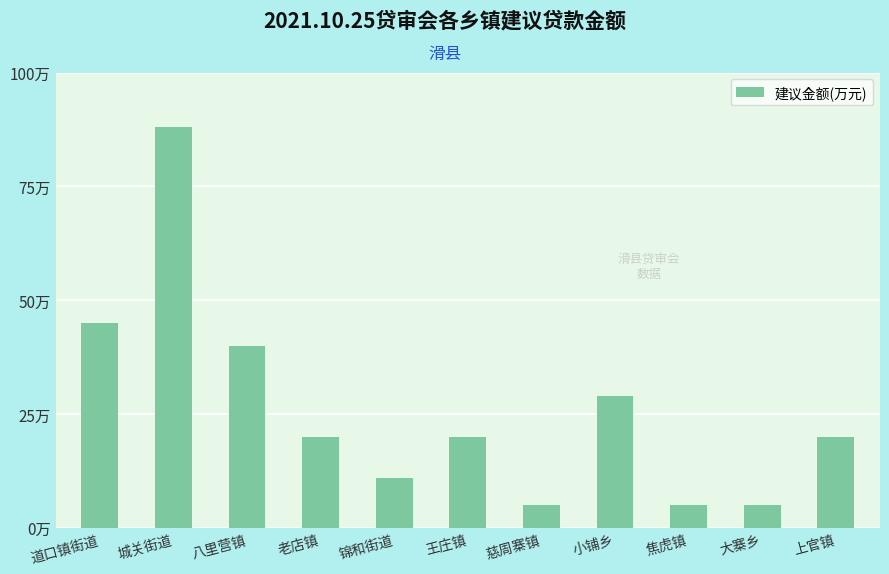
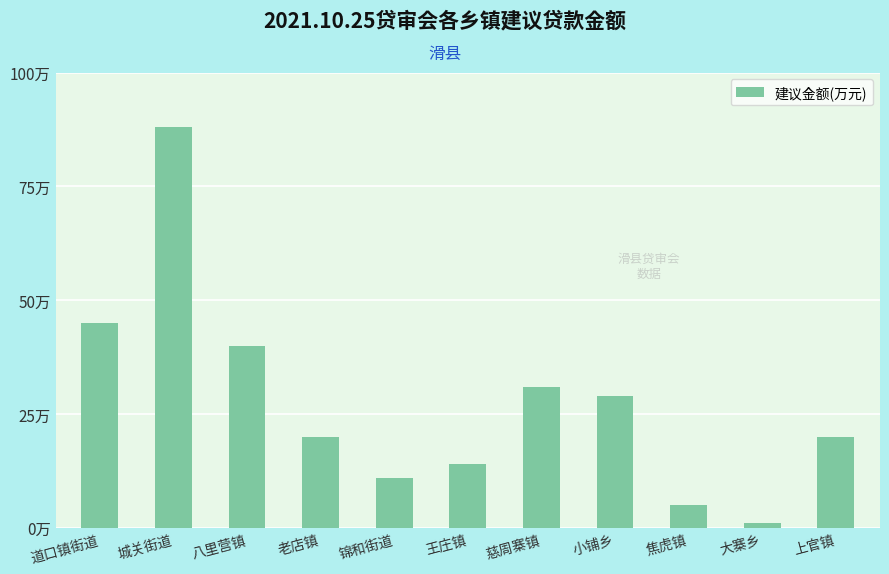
王庄镇: 20万 -> 14万
慈周寨镇: 5万 -> 31万
大寨乡: 5万 -> 1万
